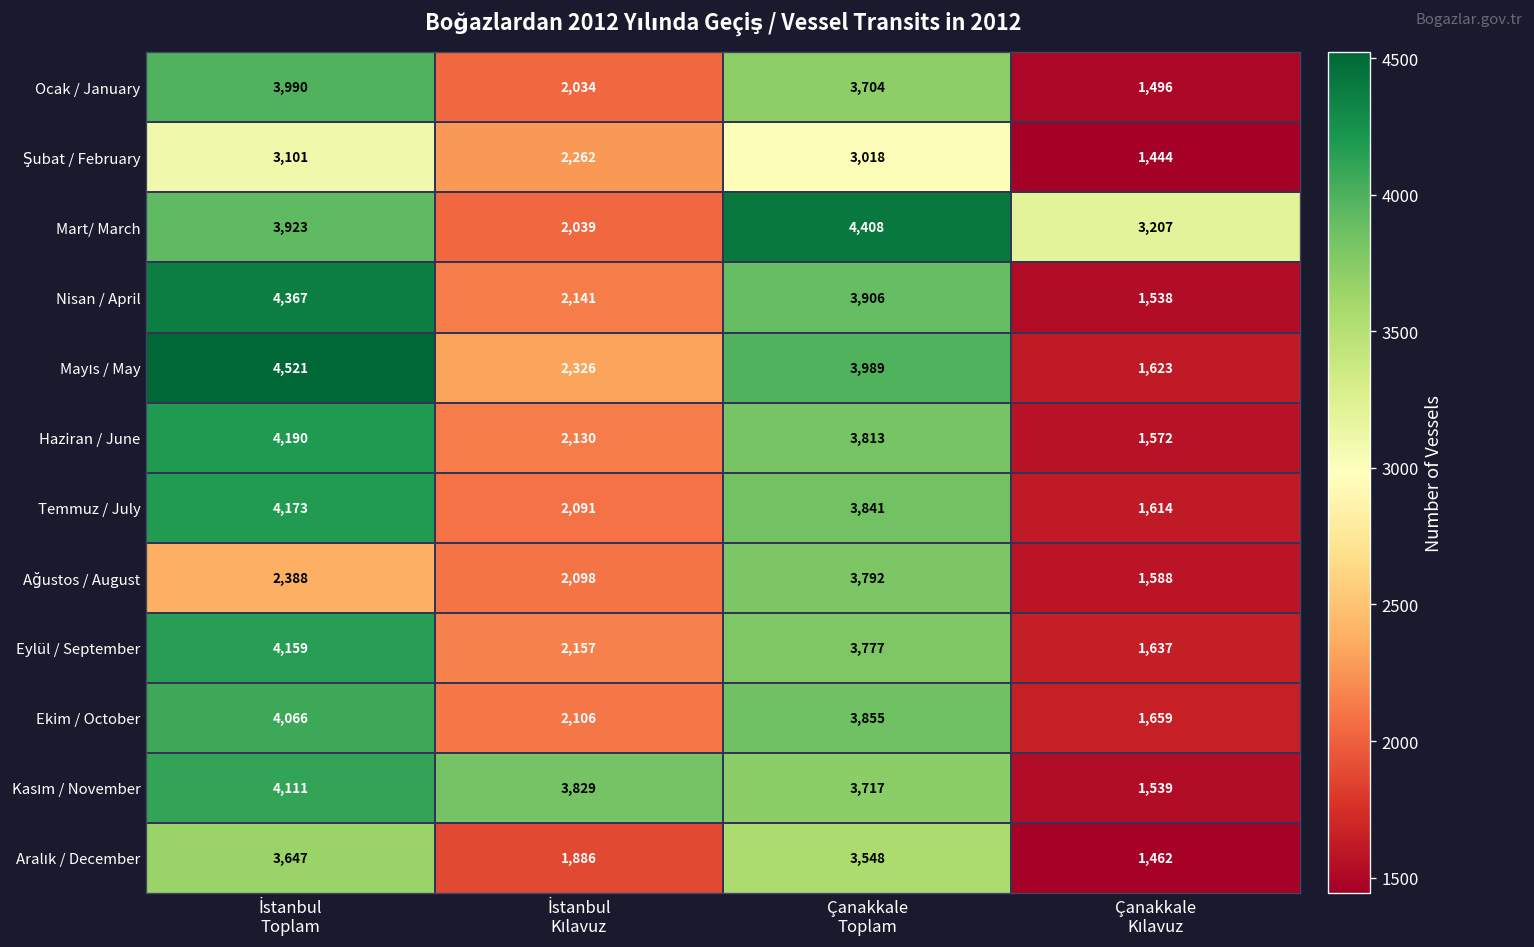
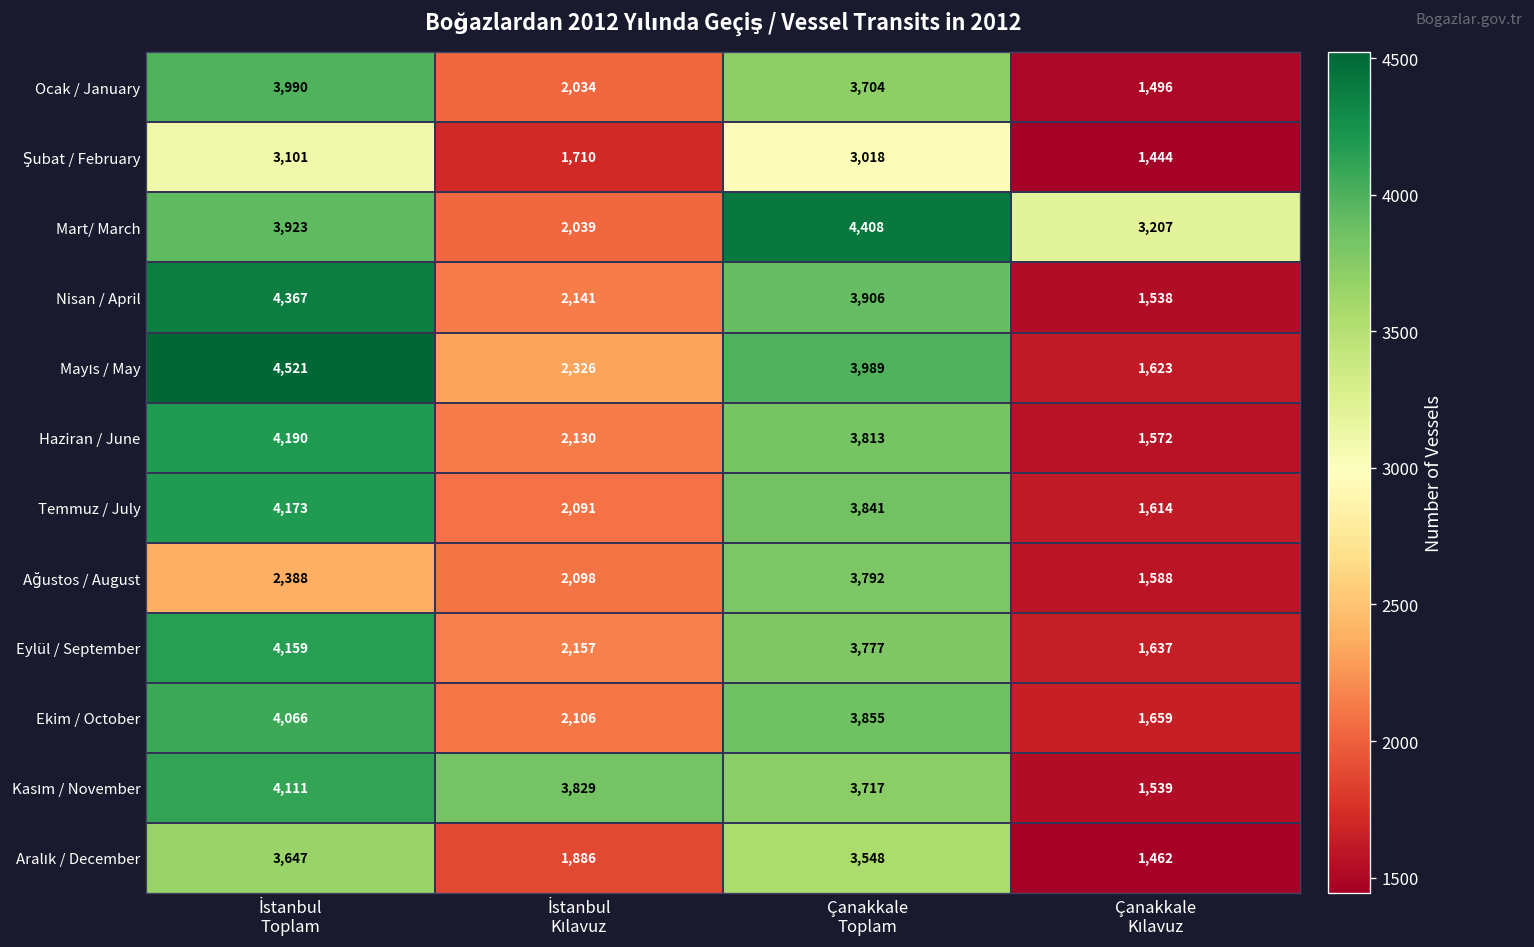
Şubat / February, İstanbul Kılavuz: 2,262 -> 1,710
